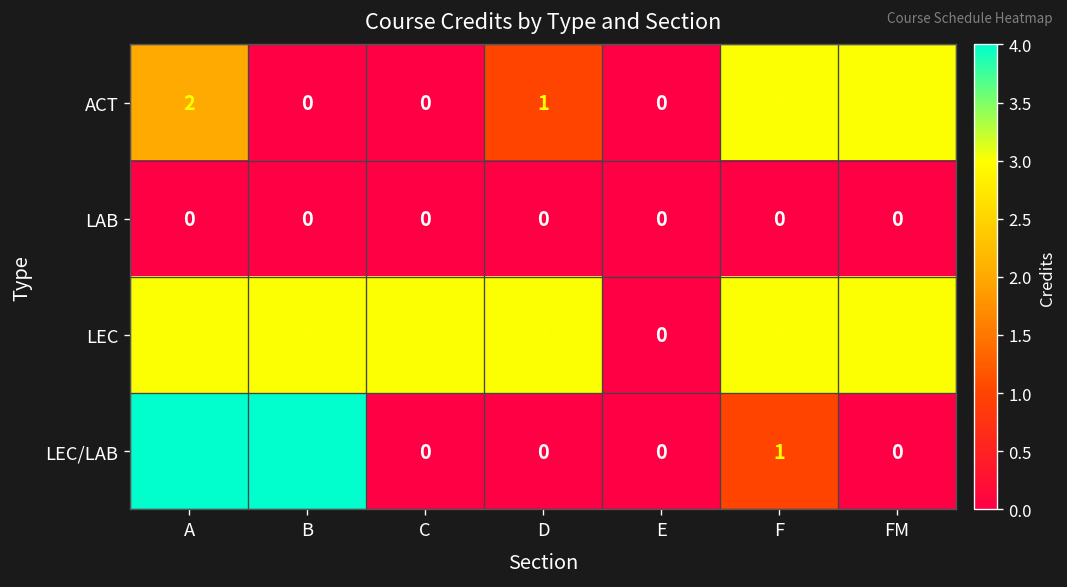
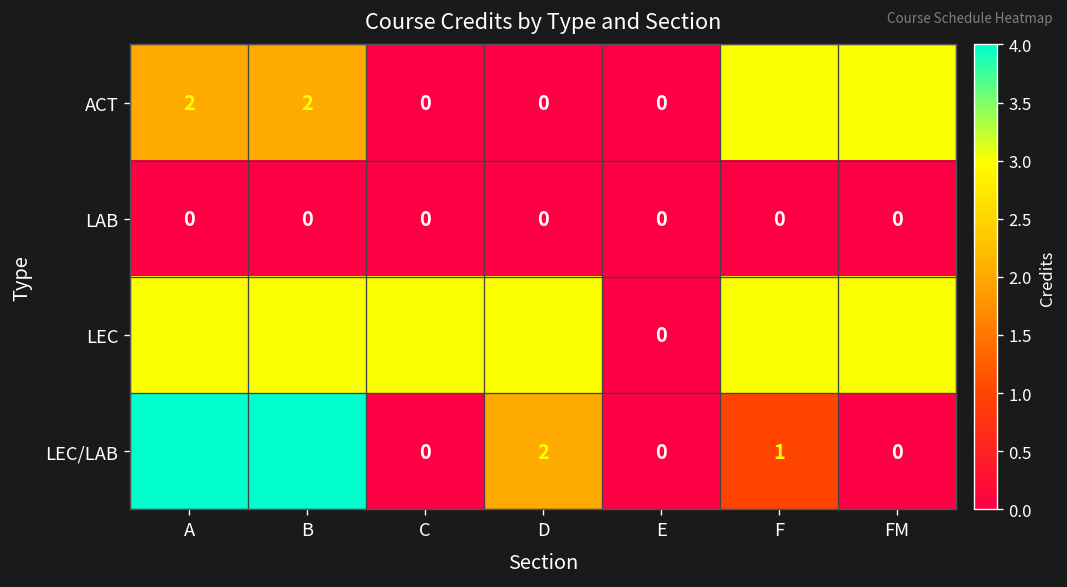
ACT, B: 0 -> 2
ACT, D: 1 -> 0
LEC/LAB, D: 0 -> 2
